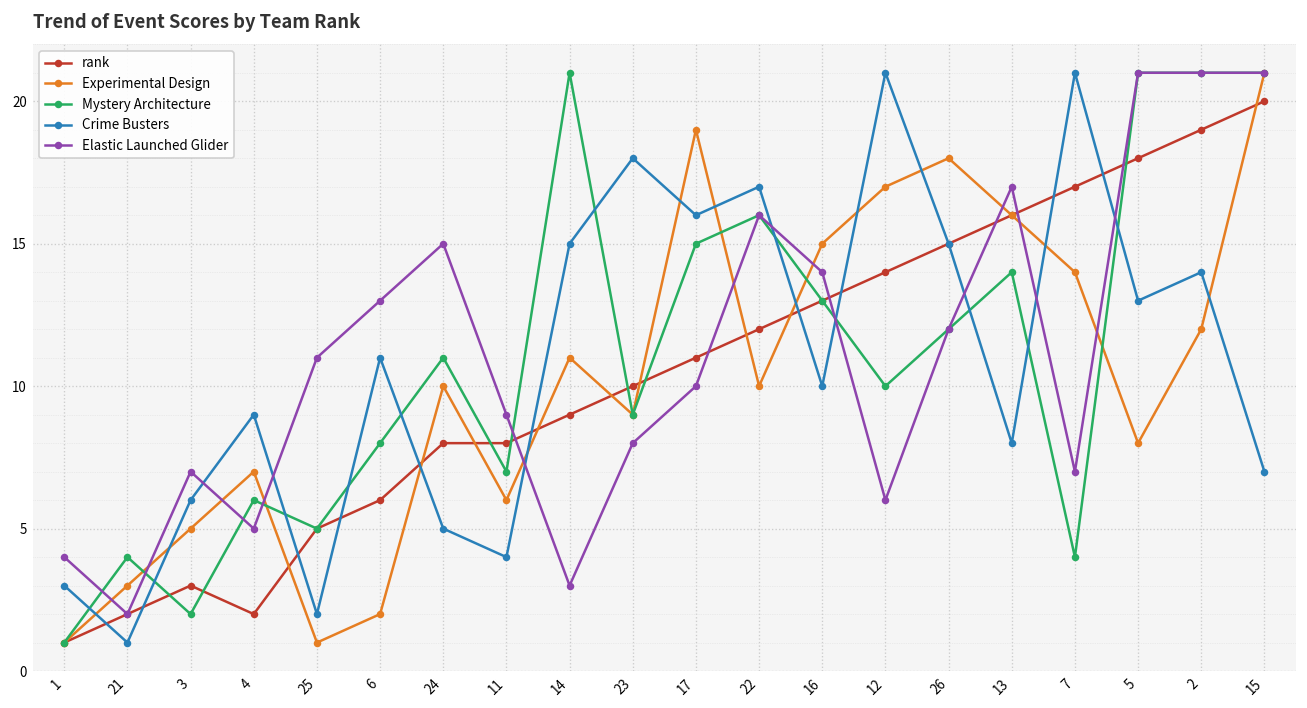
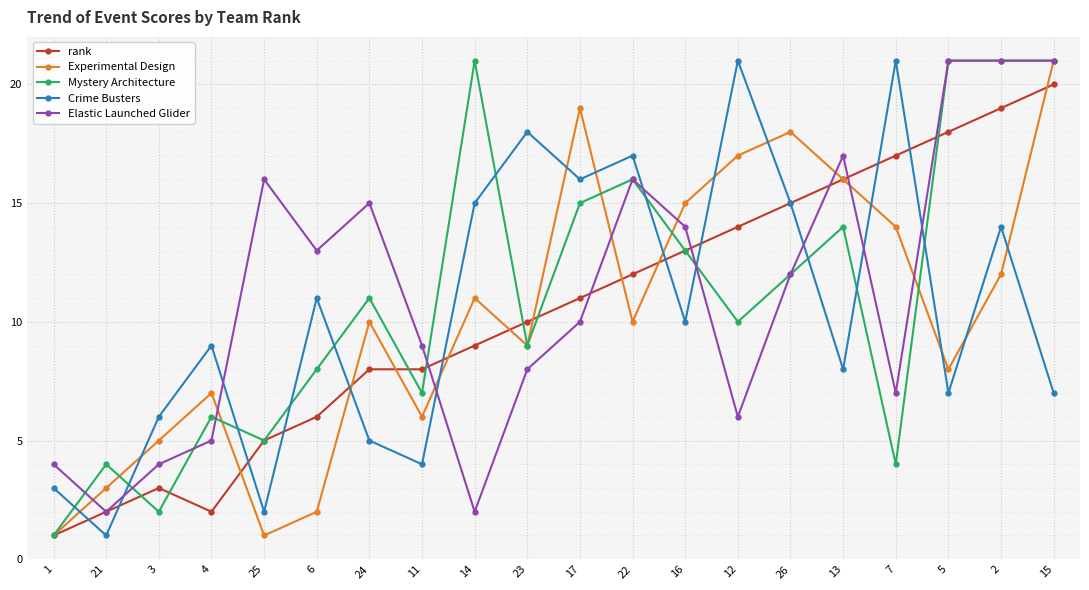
Elastic Launched Glider, 3: 7 -> 4
Elastic Launched Glider, 25: 11 -> 16
Elastic Launched Glider, 14: 3 -> 2
Crime Busters, 5: 13 -> 7
